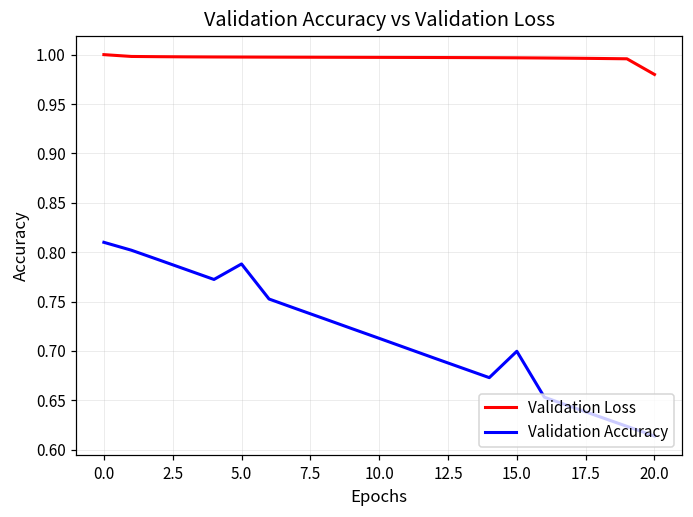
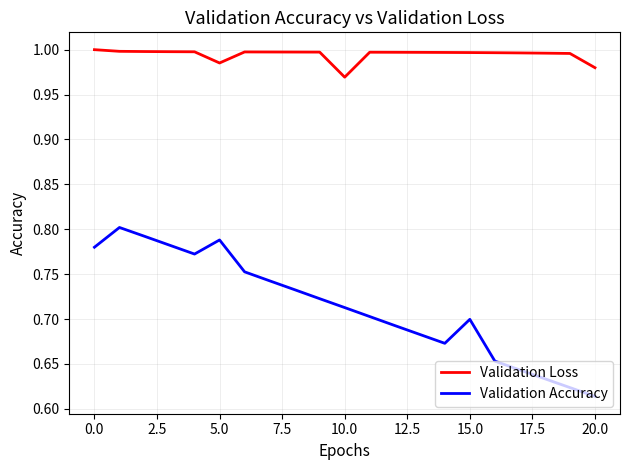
Validation Accuracy, 0.0: 0.81 -> 0.78
Validation Loss, 5.0: 1.00 -> 0.99
Validation Loss, 10.0: 1.00 -> 0.97
